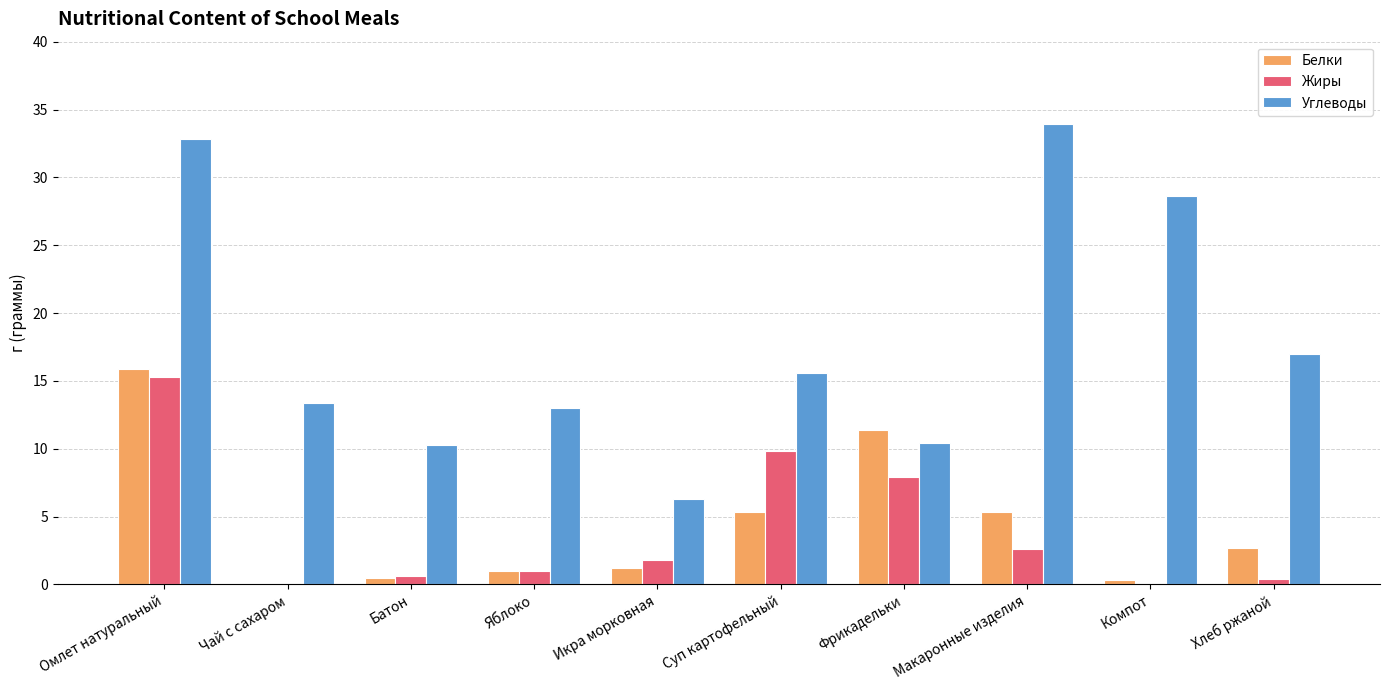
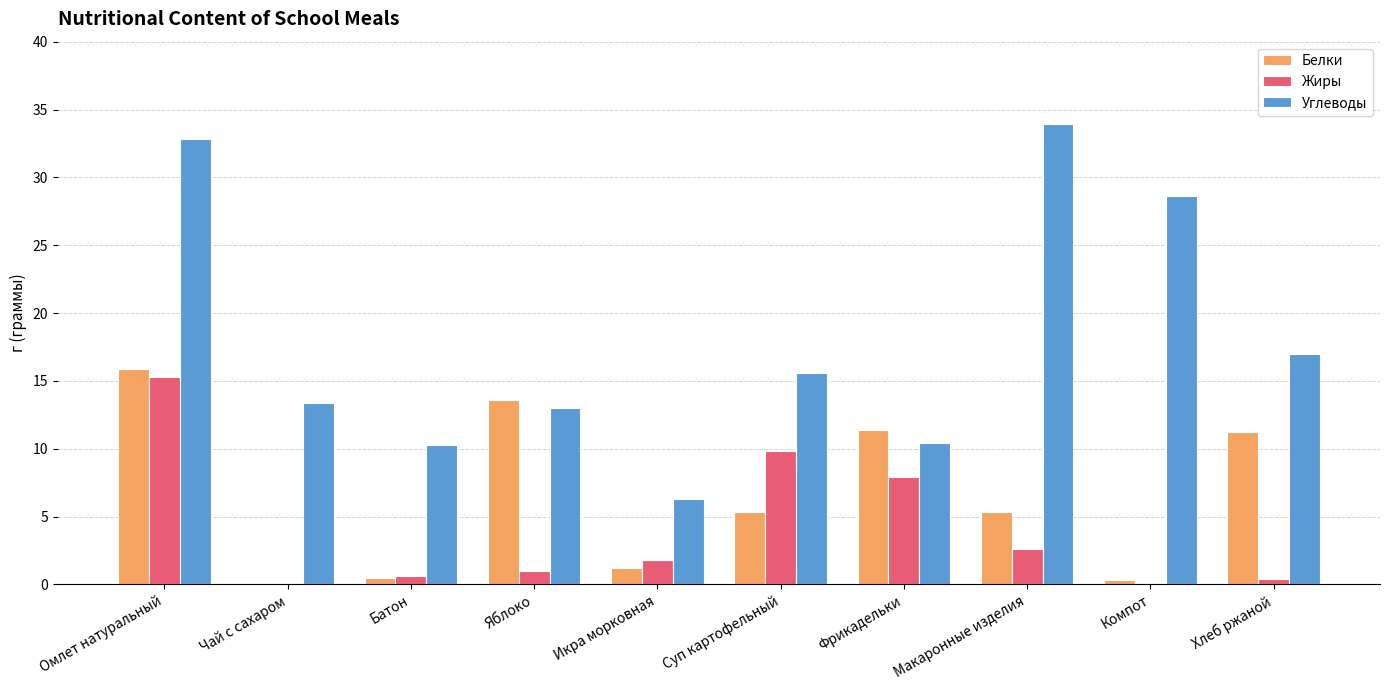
Белки, Яблоко: 1.0 -> 13.6
Белки, Хлеб ржаной: 2.7 -> 11.2
